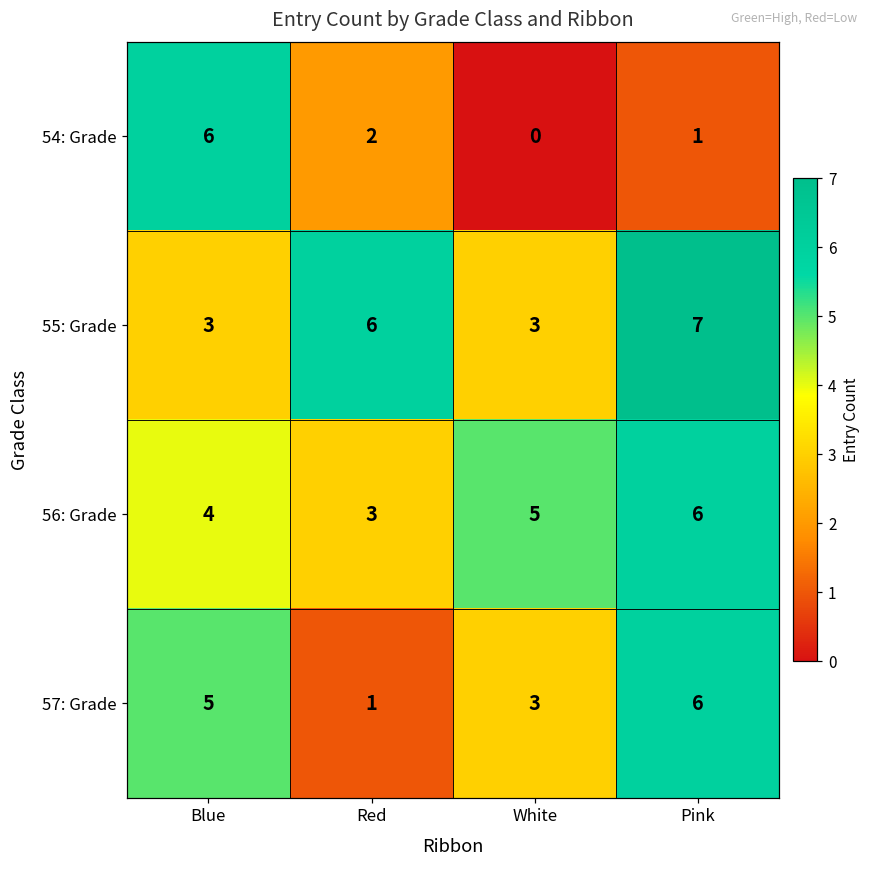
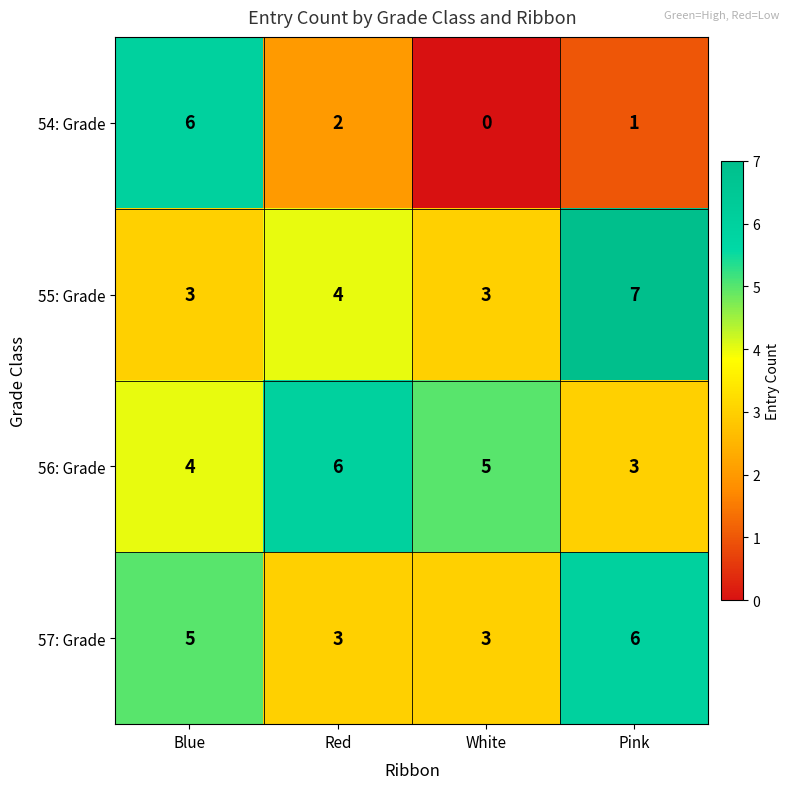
55: Grade, Red: 6 -> 4
56: Grade, Red: 3 -> 6
56: Grade, Pink: 6 -> 3
57: Grade, Red: 1 -> 3
